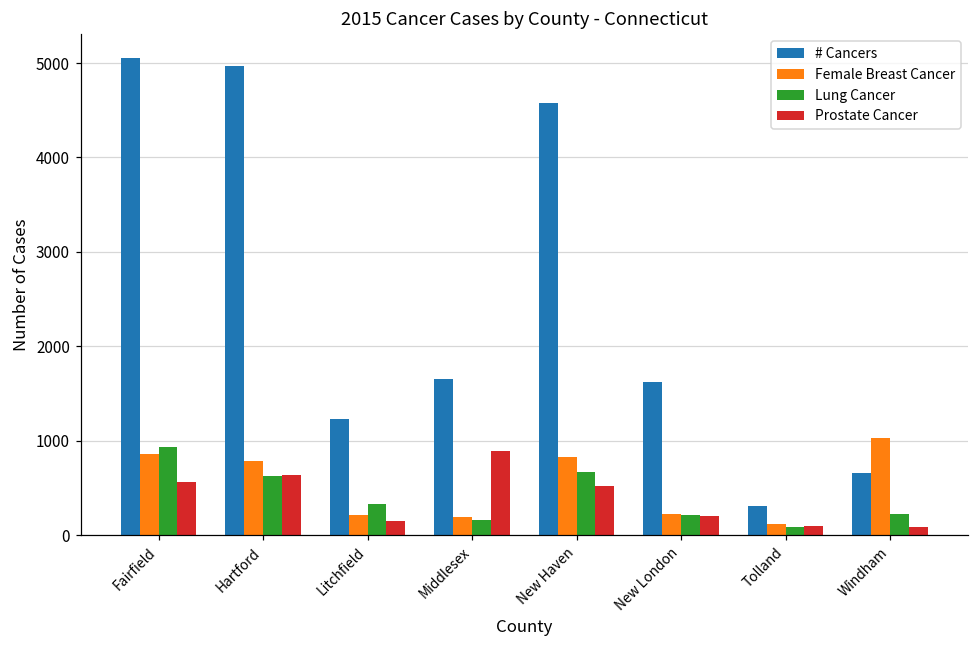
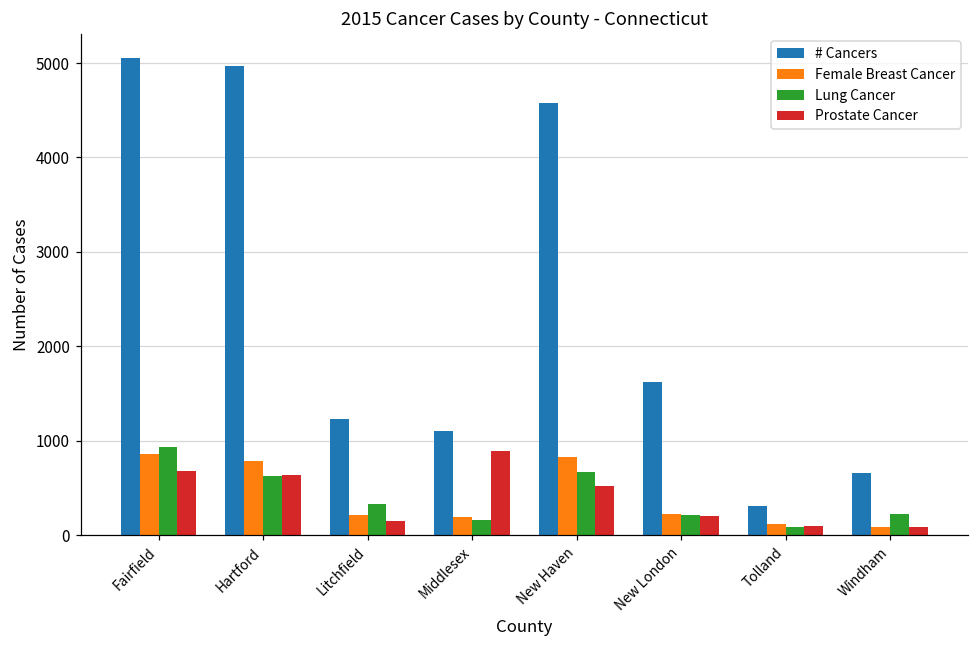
Prostate Cancer, Fairfield: 600 -> 700
# Cancers, Middlesex: 1700 -> 1100
Female Breast Cancer, Windham: 1000 -> 100
